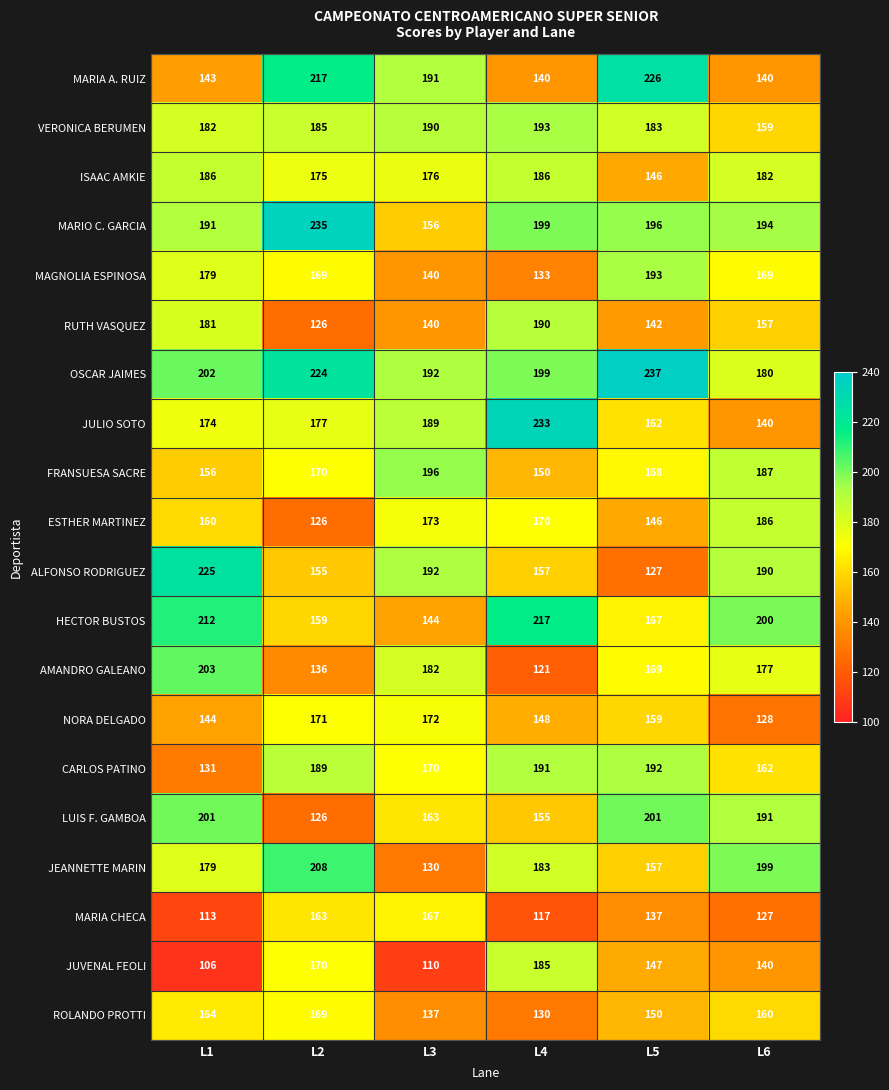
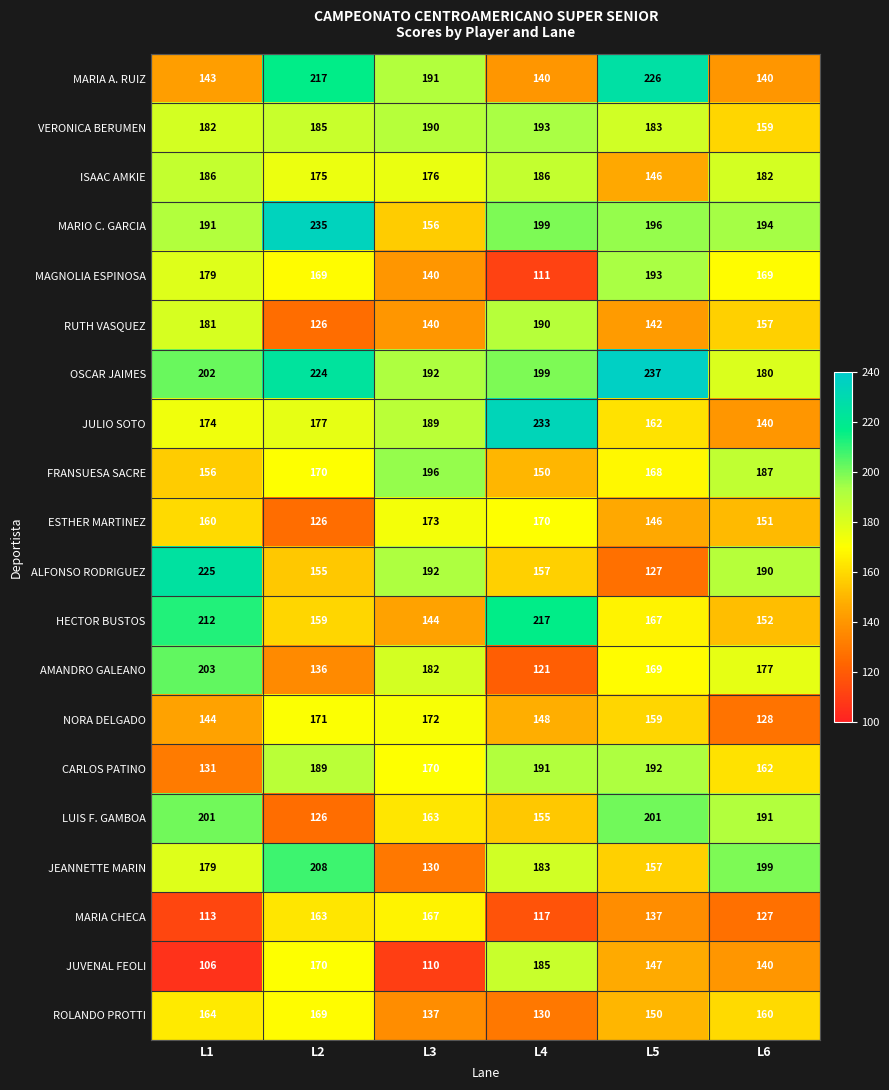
MAGNOLIA ESPINOSA, L4: 133 -> 111
ESTHER MARTINEZ, L6: 186 -> 151
HECTOR BUSTOS, L6: 200 -> 152
